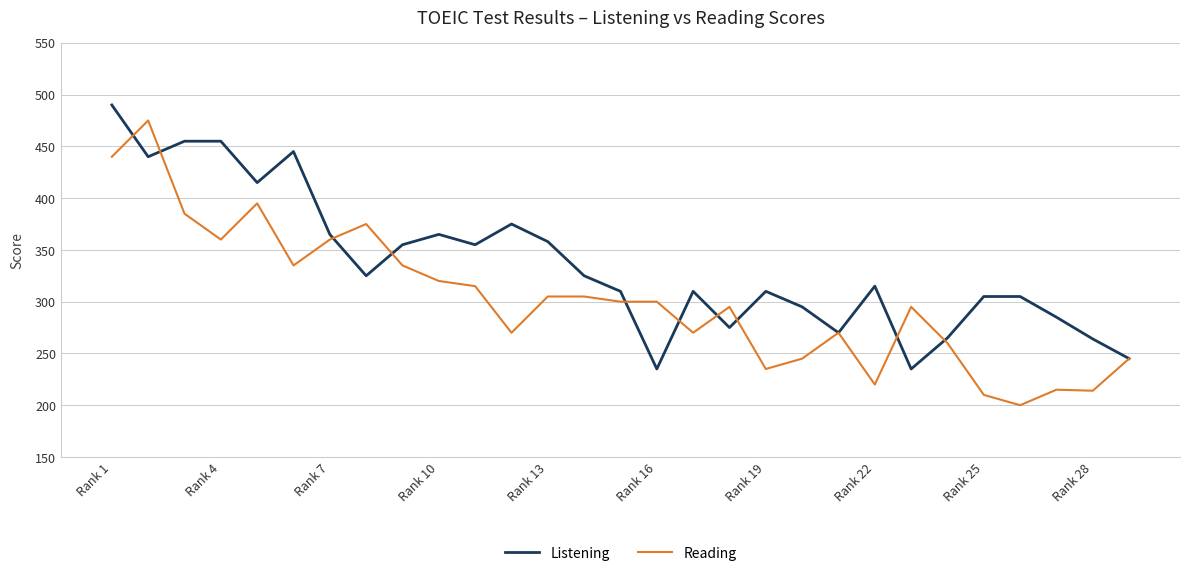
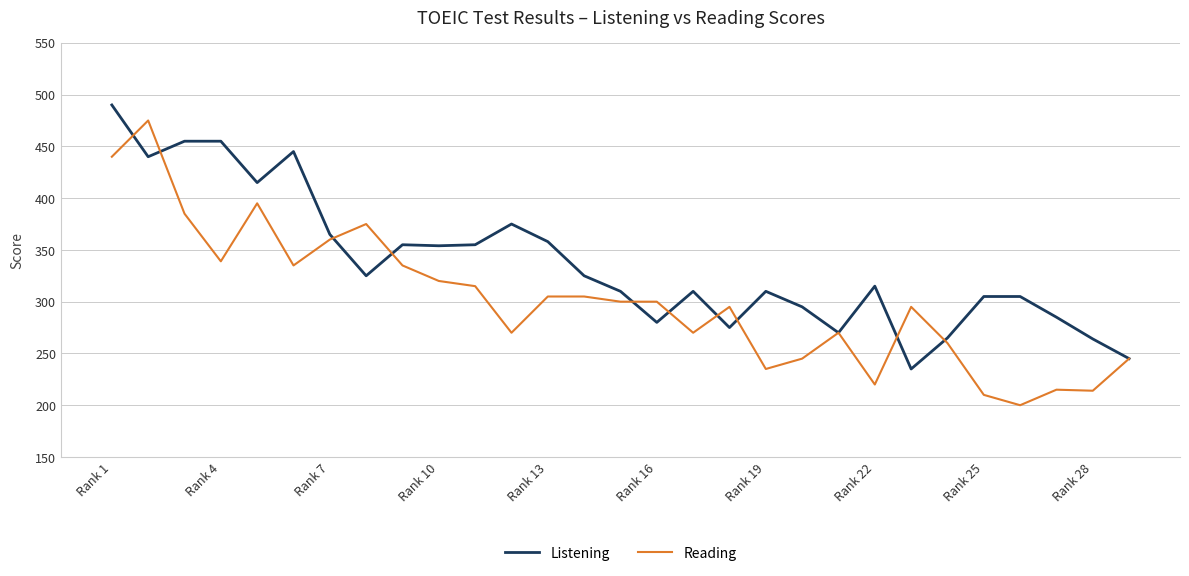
Reading, Rank 4: 360 -> 339
Listening, Rank 10: 365 -> 354
Listening, Rank 16: 235 -> 280
